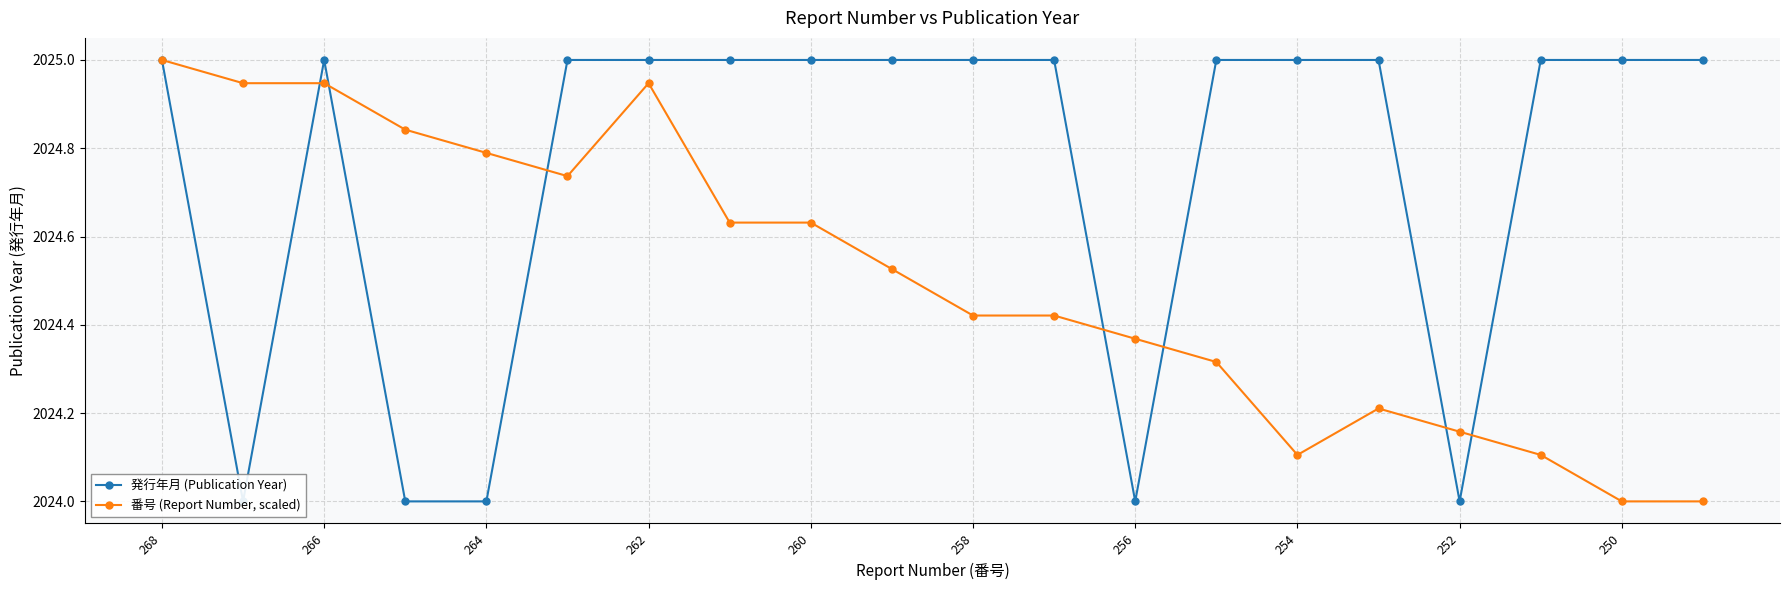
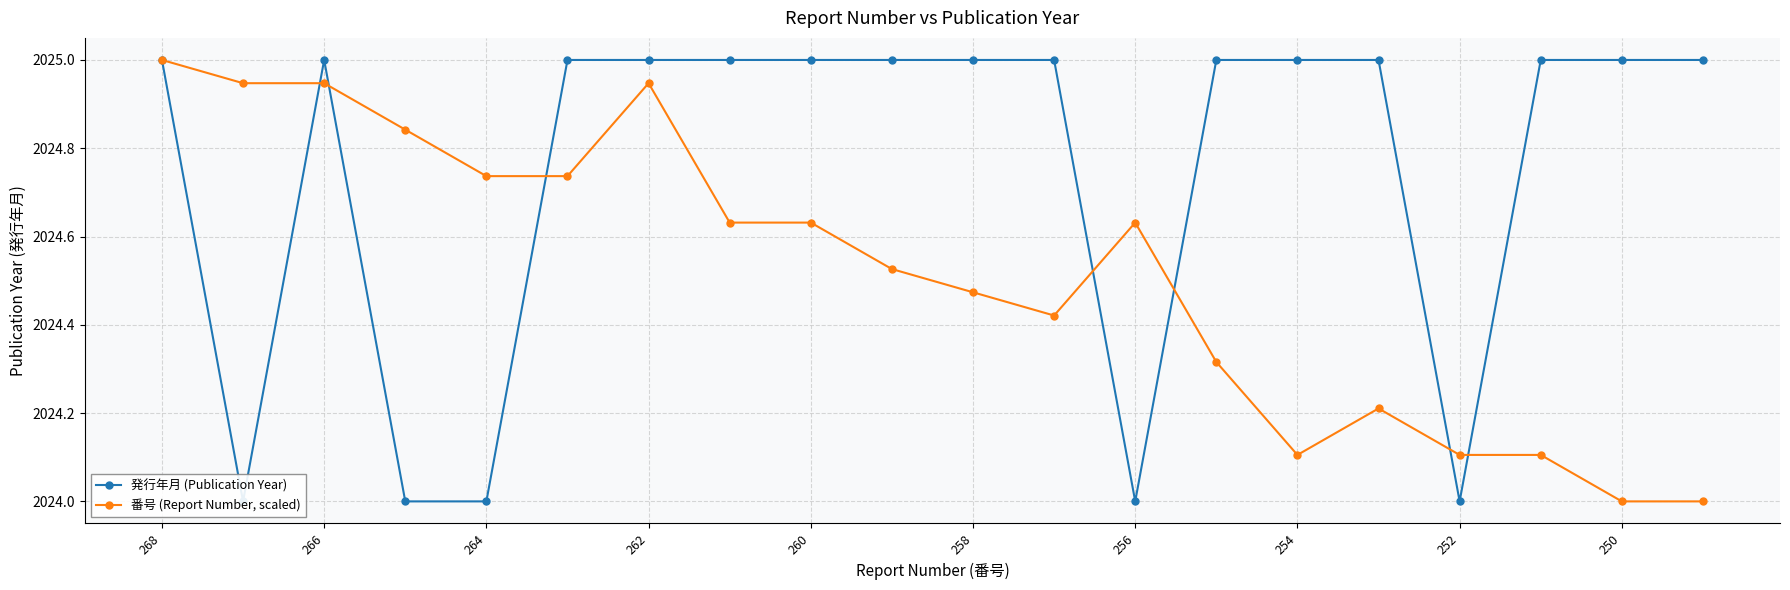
番号 (Report Number, scaled), 264: 2024.79 -> 2024.74
番号 (Report Number, scaled), 258: 2024.42 -> 2024.47
番号 (Report Number, scaled), 256: 2024.37 -> 2024.63
番号 (Report Number, scaled), 252: 2024.16 -> 2024.11
